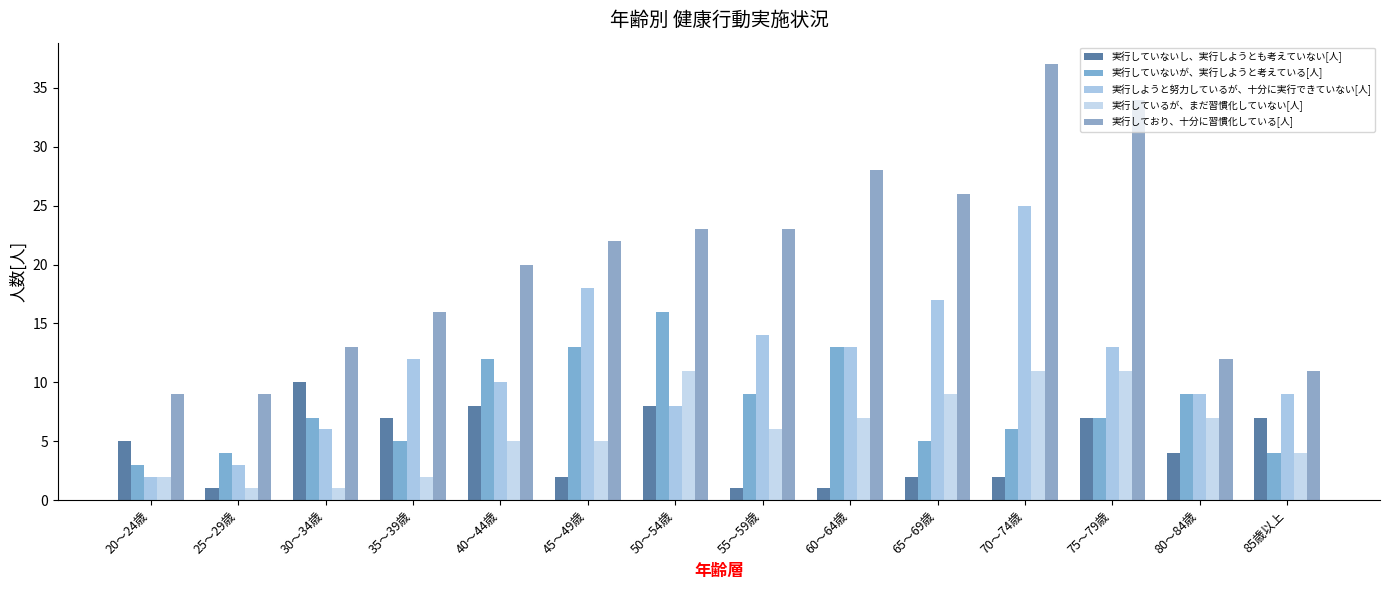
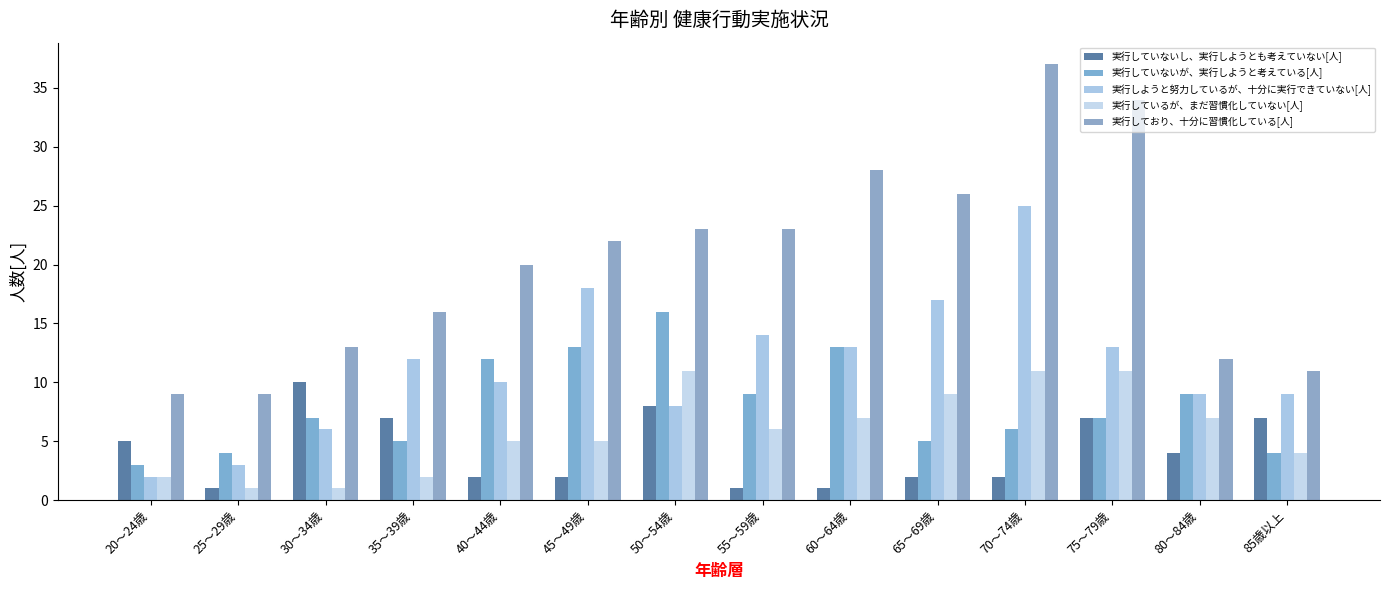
実行していないし、実行しようとも考えていない[人], 40～44歳: 8 -> 2
